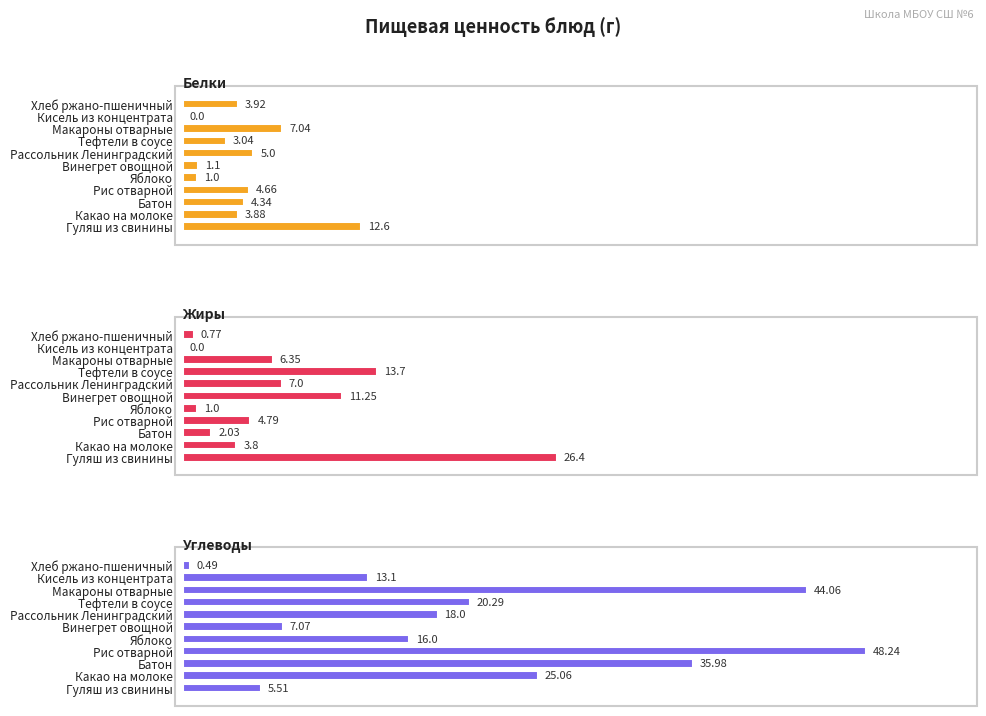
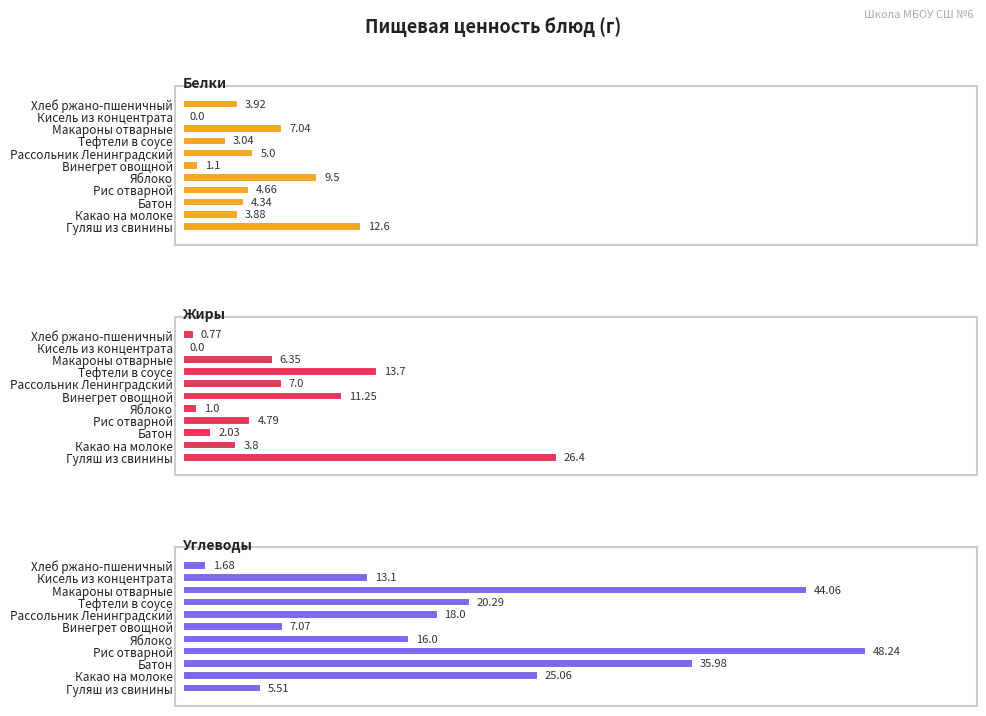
Белки, Яблоко: 1.0 -> 9.5
Углеводы, Хлеб ржано-пшеничный: 0.49 -> 1.68
